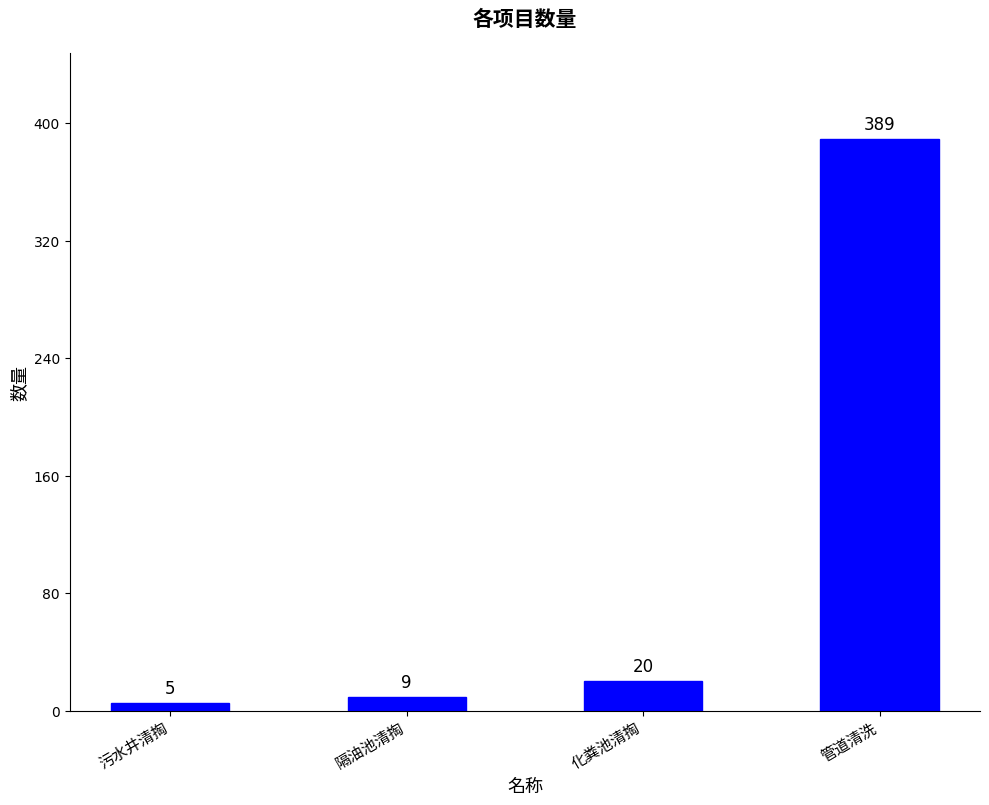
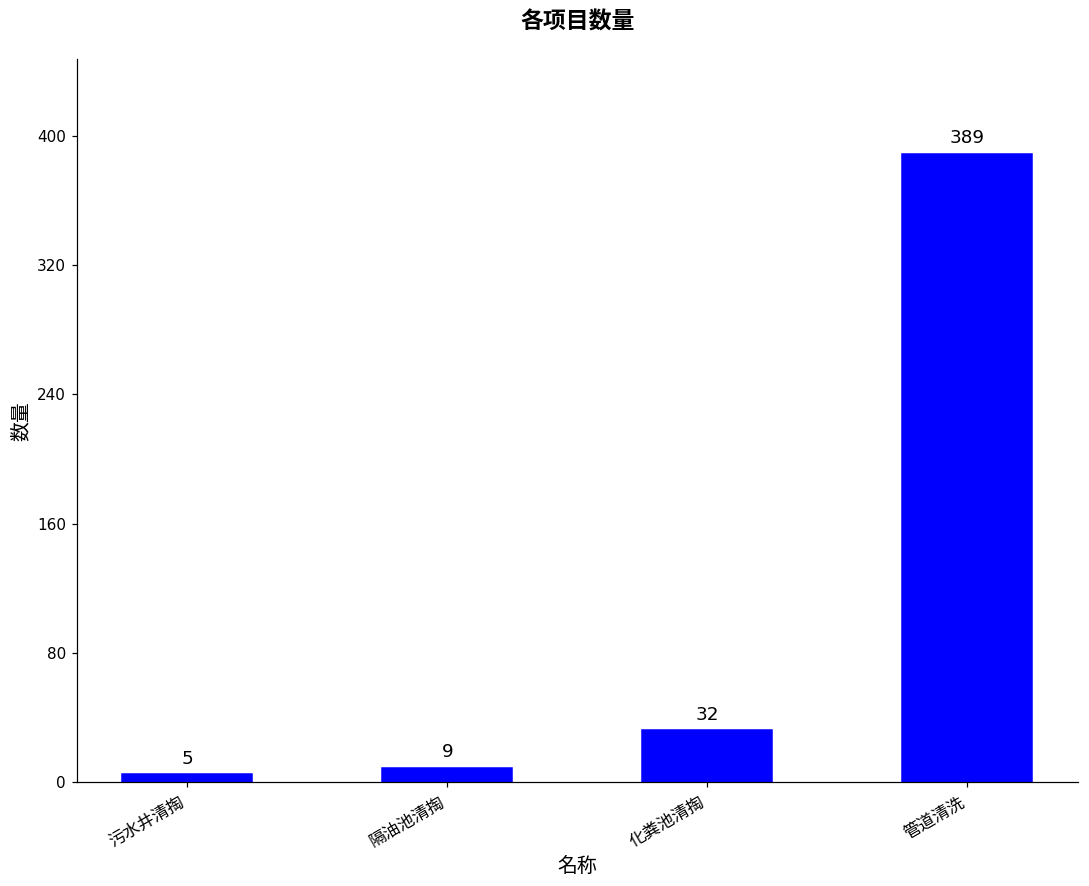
化粪池清掏: 20 -> 32
